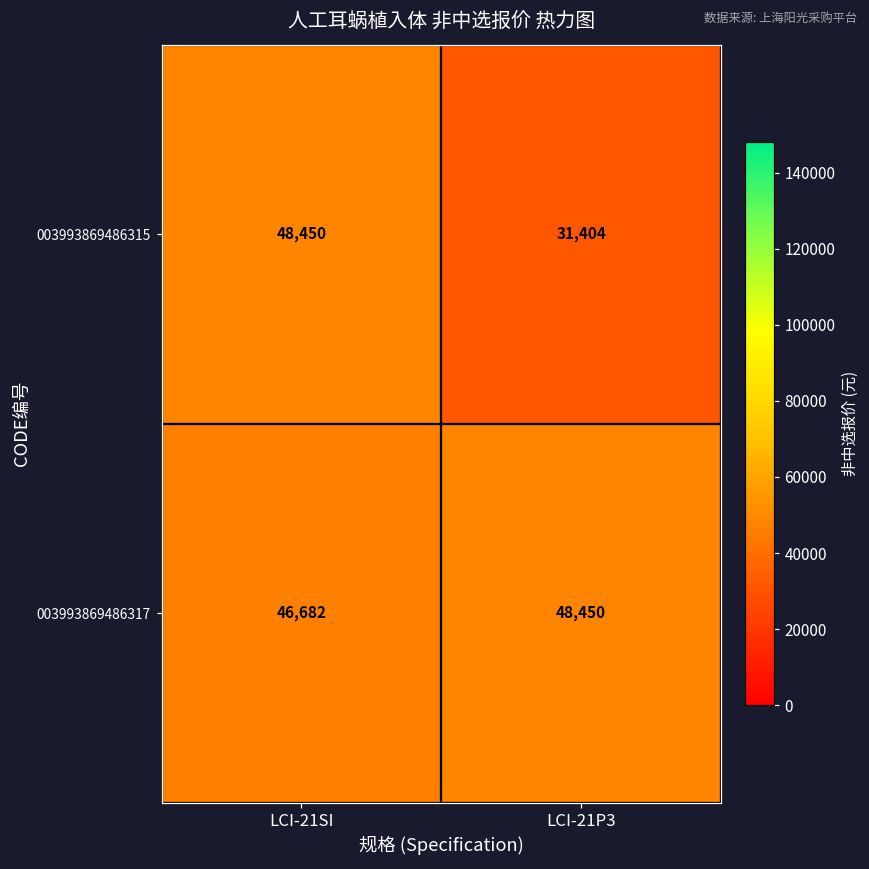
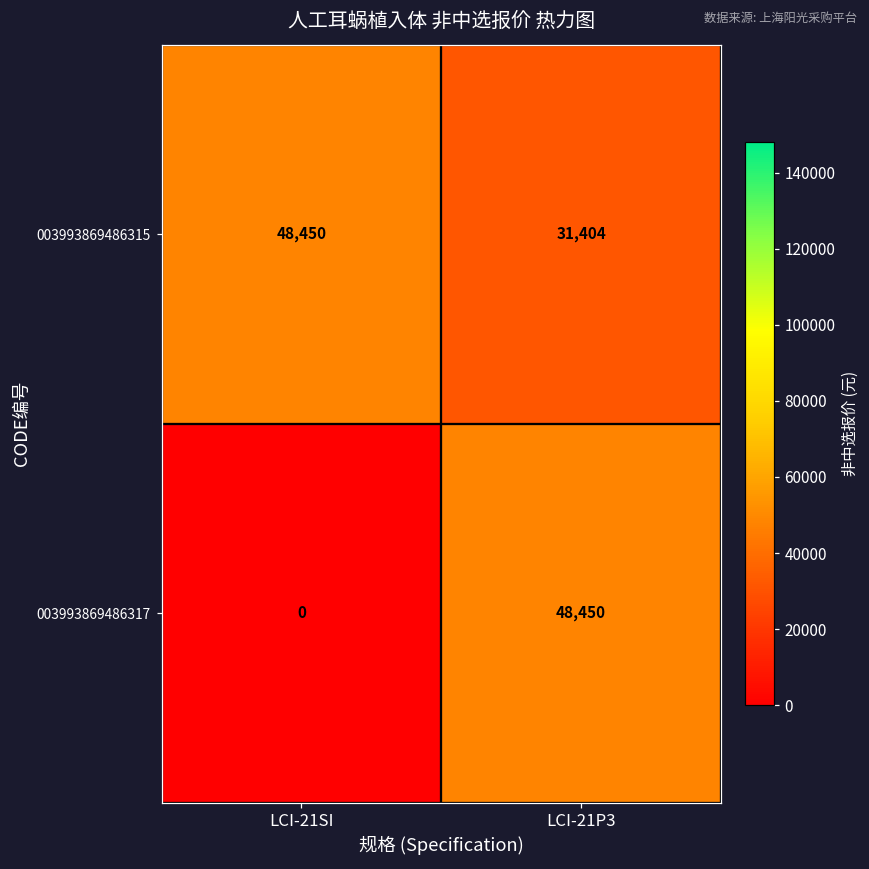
003993869486317, LCI-21SI: 46,682 -> 0
